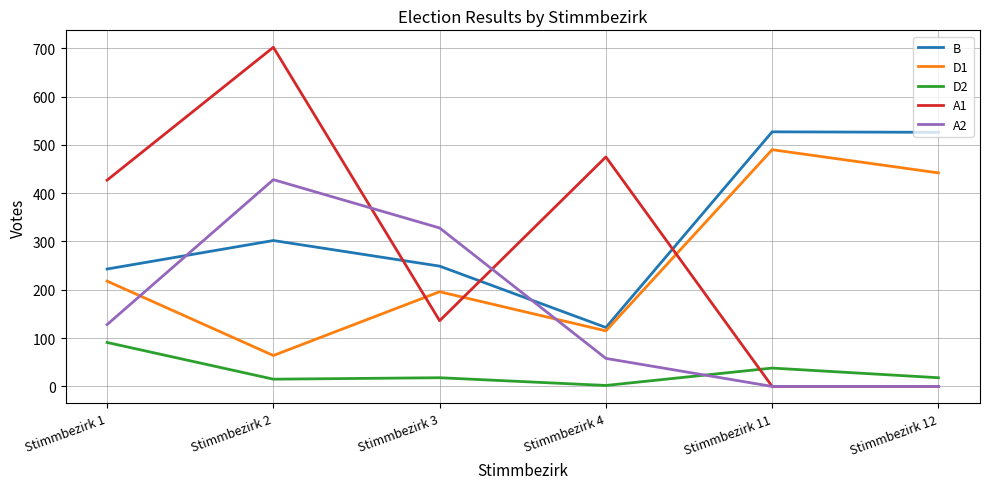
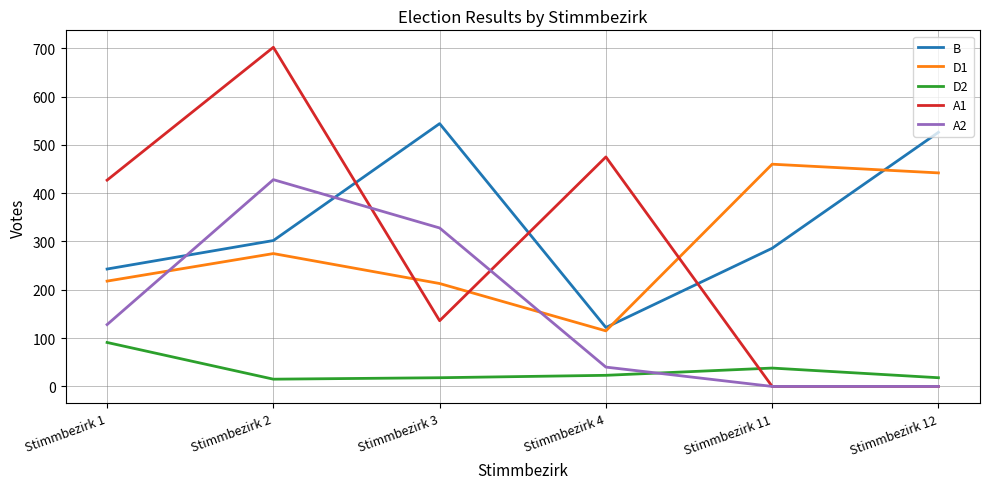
D1, Stimmbezirk 2: 60 -> 280
B, Stimmbezirk 3: 250 -> 540
D1, Stimmbezirk 3: 200 -> 210
D2, Stimmbezirk 4: 0 -> 20
A2, Stimmbezirk 4: 60 -> 40
B, Stimmbezirk 11: 530 -> 290
D1, Stimmbezirk 11: 490 -> 460
